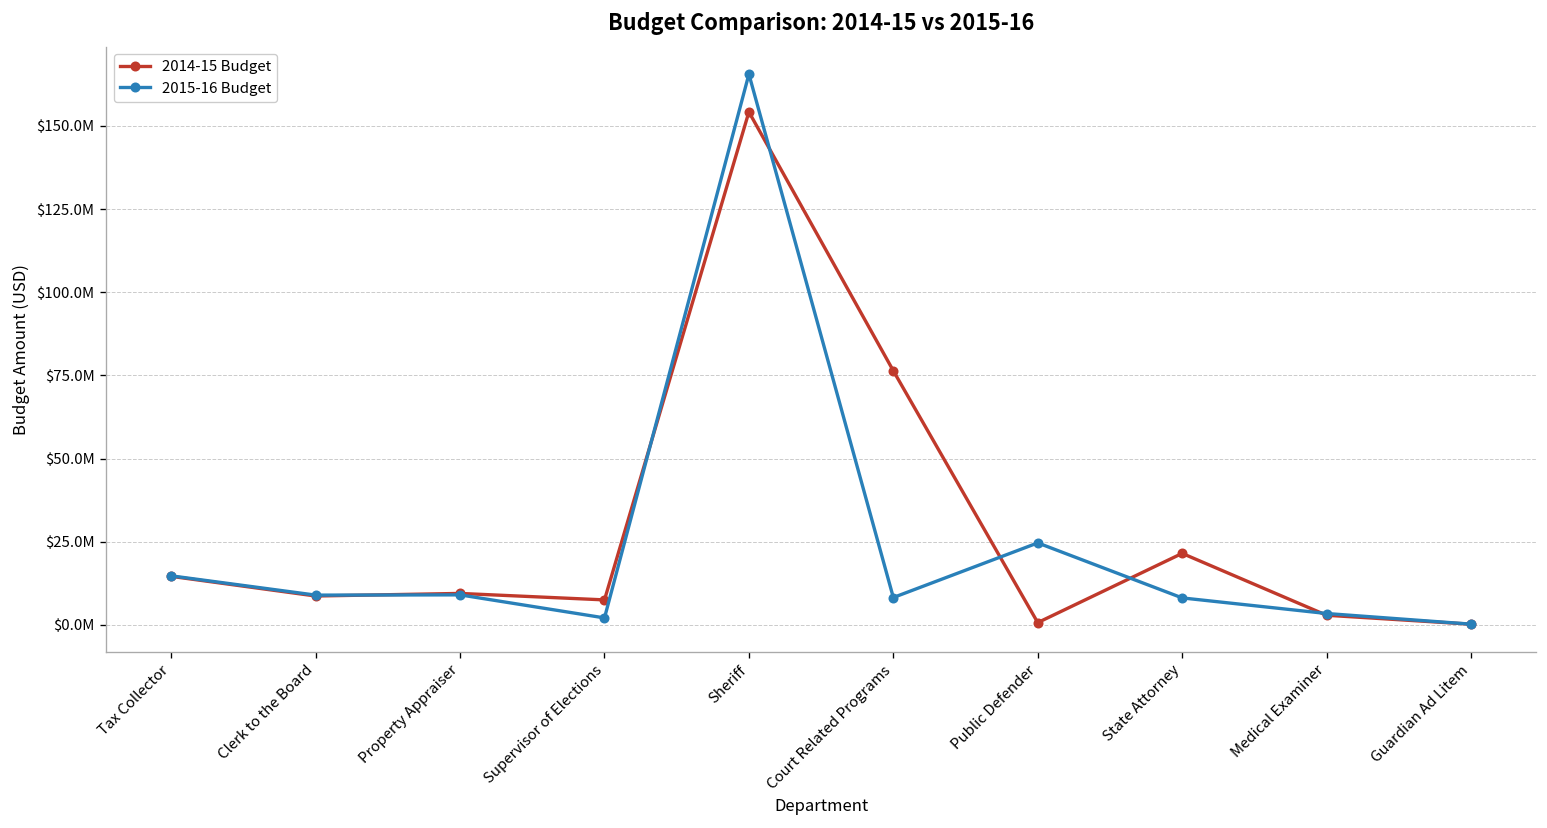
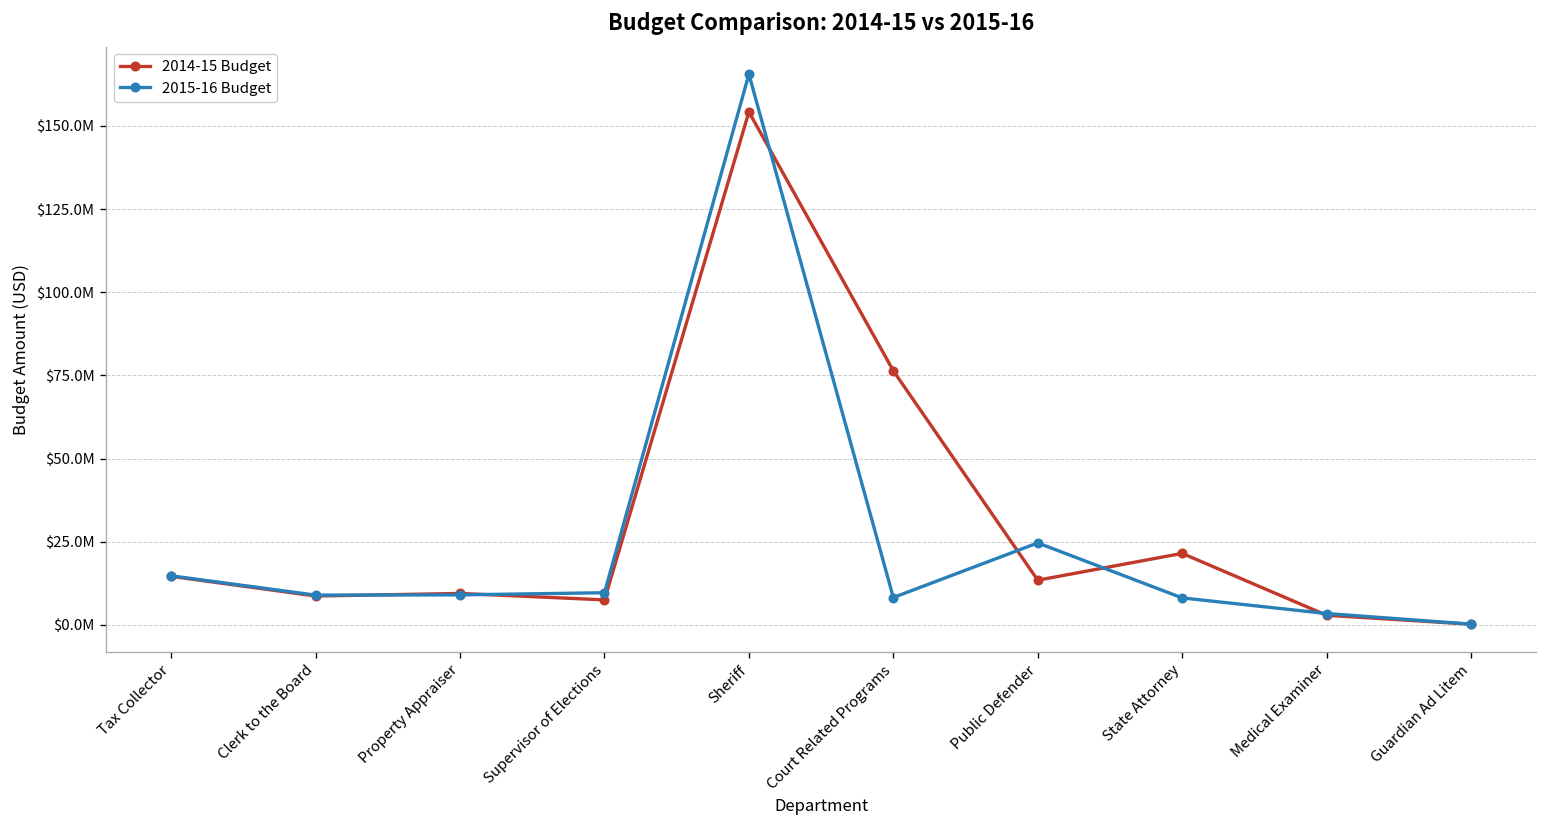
2015-16 Budget, Supervisor of Elections: $2000000 -> $10000000
2014-15 Budget, Public Defender: $1000000 -> $13000000
